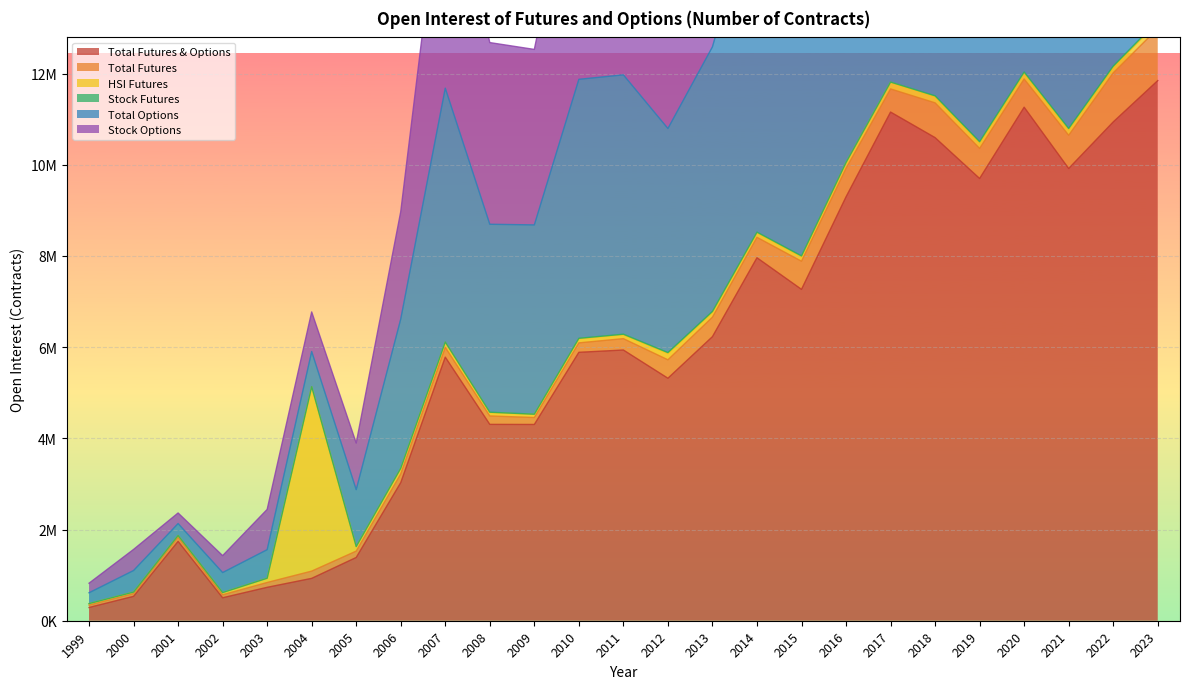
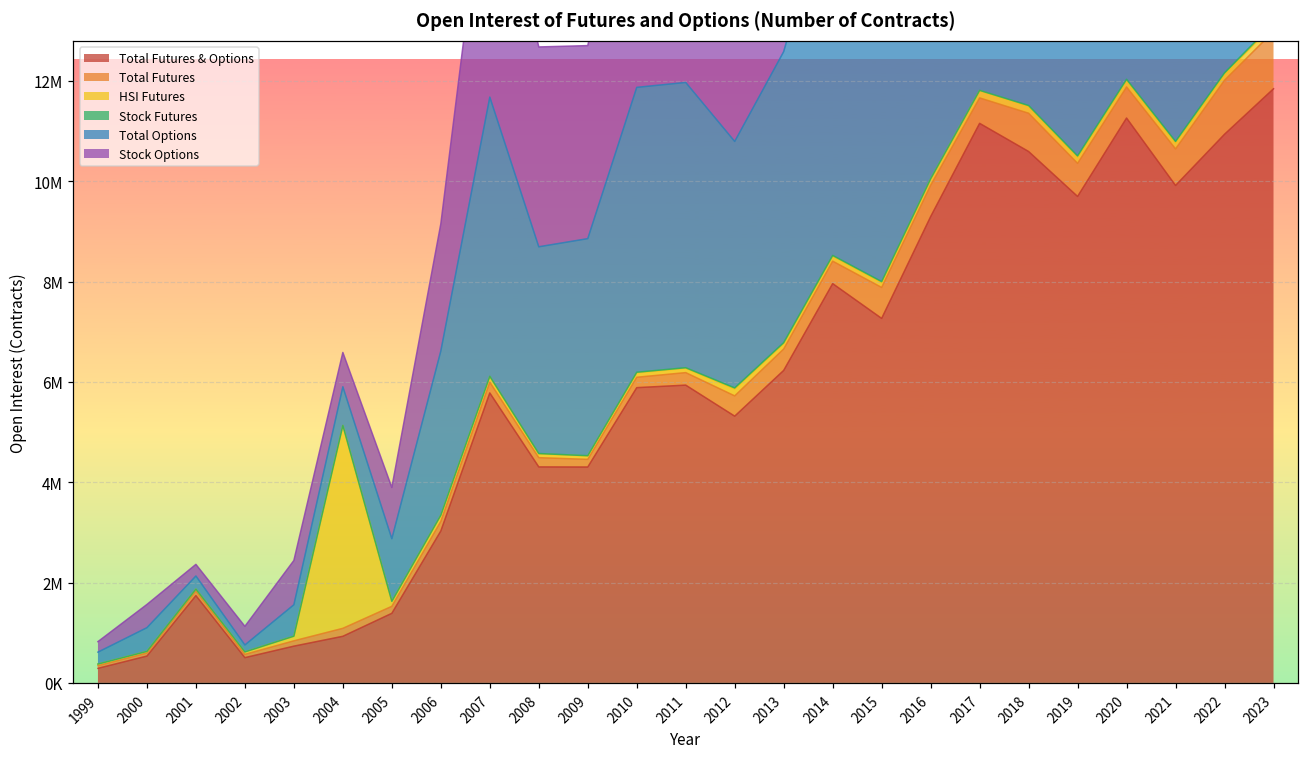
Total Options, 2002: 400000 -> 100000
Stock Options, 2004: 900000 -> 700000
Stock Options, 2006: 2400000 -> 2500000
Total Options, 2009: 4200000 -> 4300000
